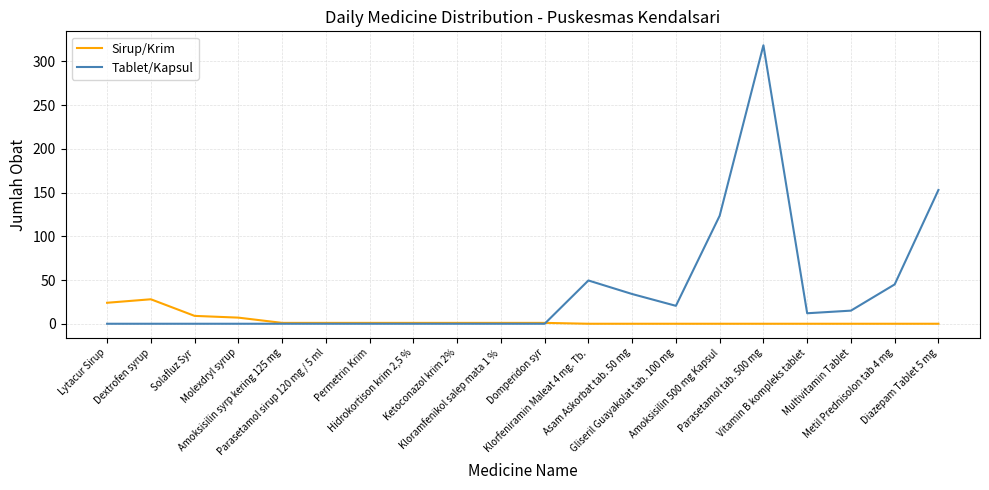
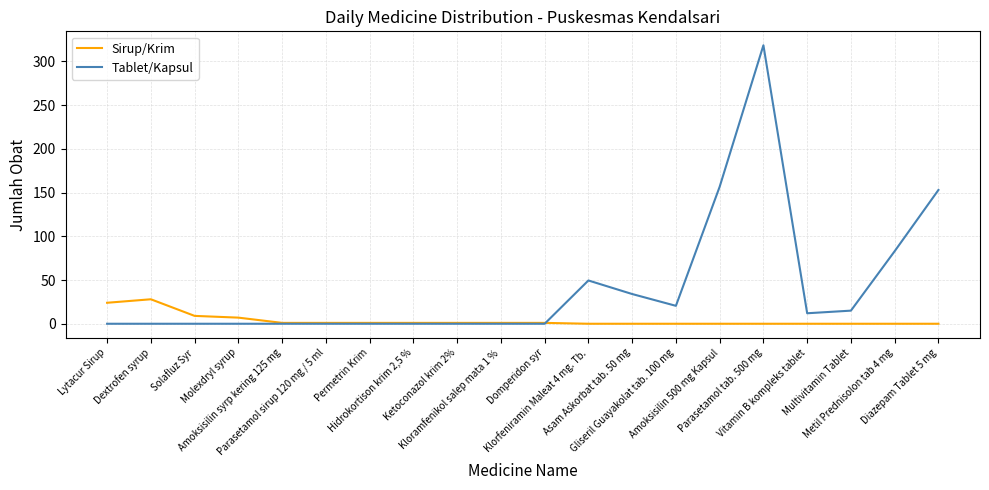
Tablet/Kapsul, Amoksisilin 500 mg Kapsul: 120 -> 160
Tablet/Kapsul, Metil Prednisolon tab 4 mg: 50 -> 80
